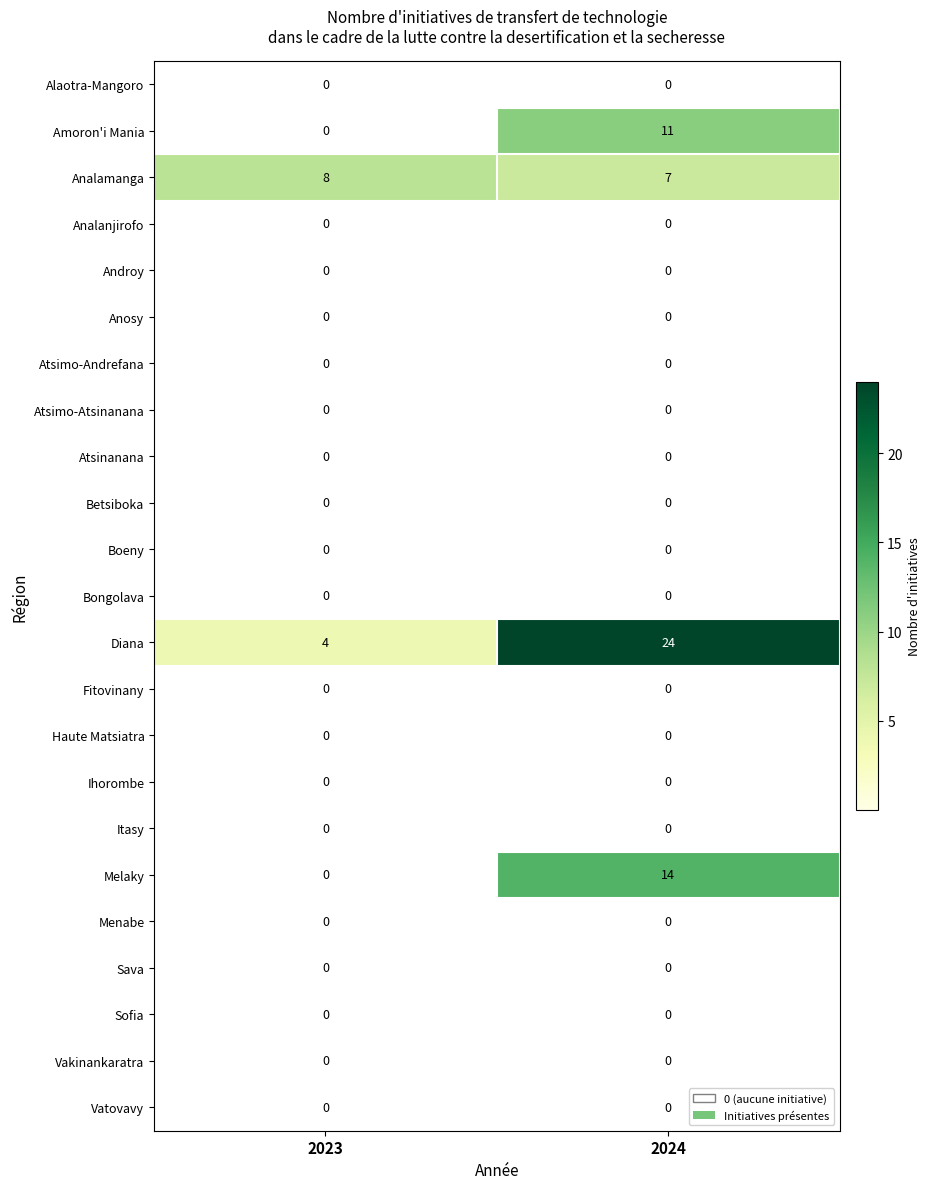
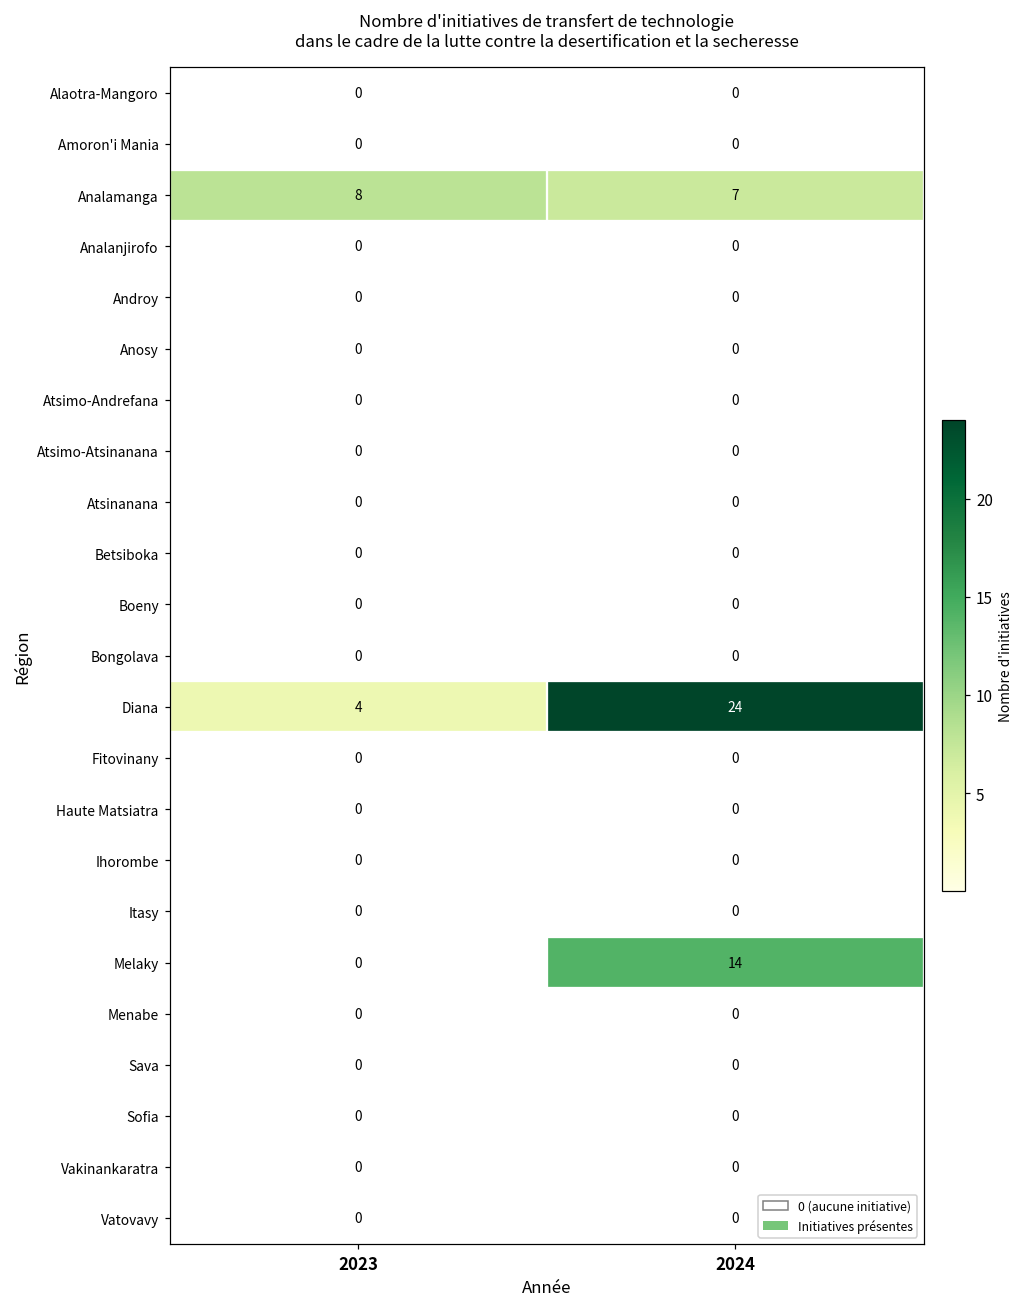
Amoron'i Mania, 2024: 11 -> 0
